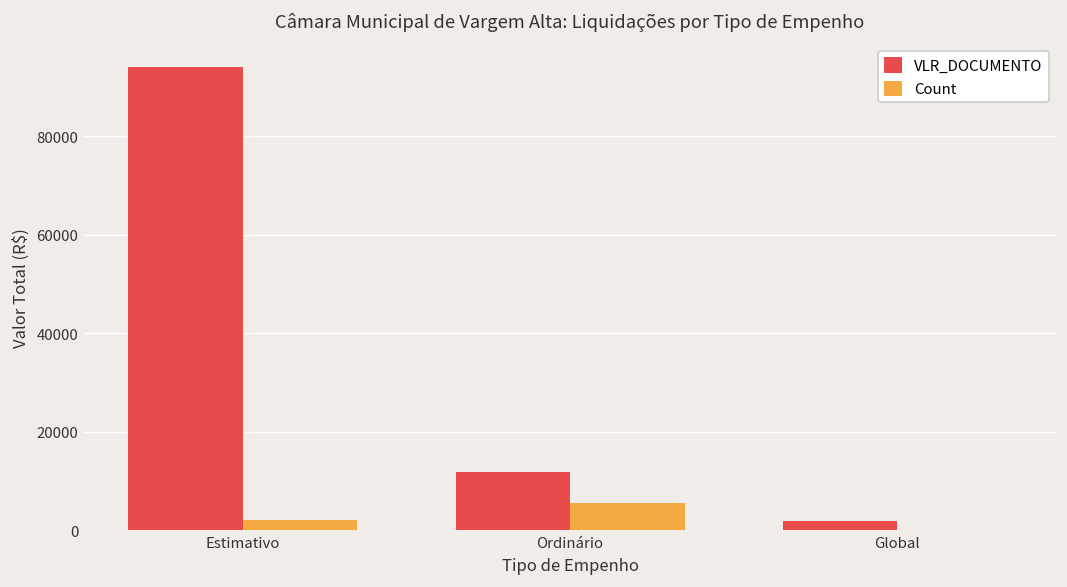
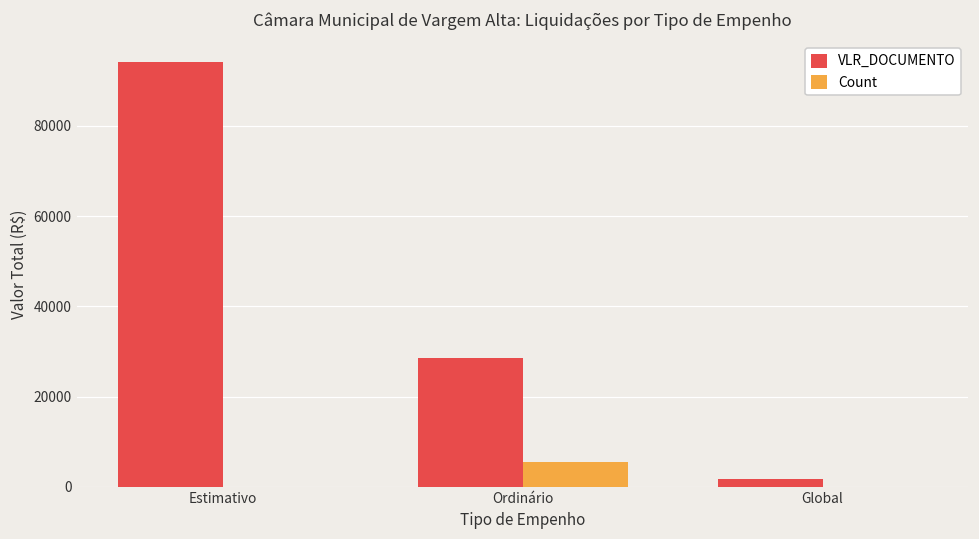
Count, Estimativo: 2000 -> 0
VLR_DOCUMENTO, Ordinário: 12000 -> 28000
